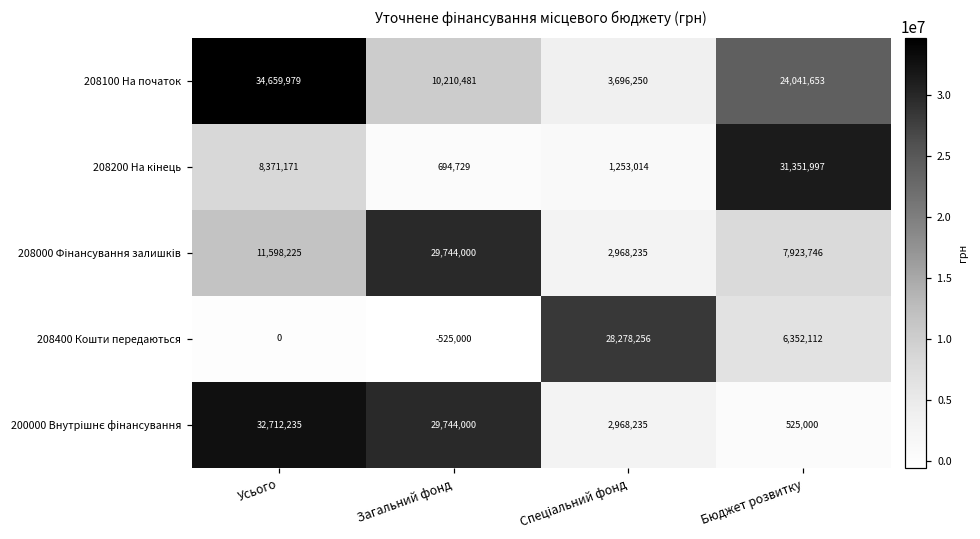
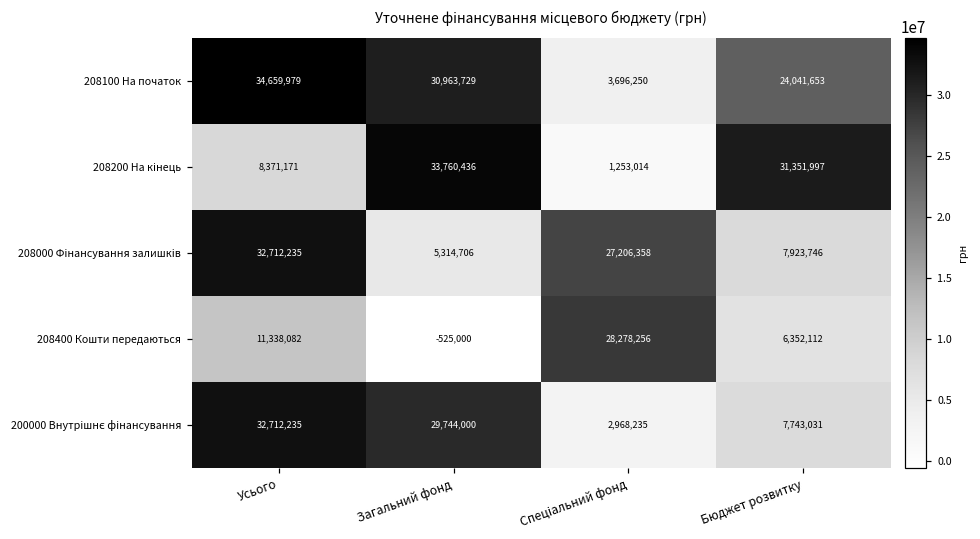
208100 На початок, Загальний фонд: 10,210,481 -> 30,963,729
208200 На кінець, Загальний фонд: 694,729 -> 33,760,436
208000 Фінансування залишків, Усього: 11,598,225 -> 32,712,235
208000 Фінансування залишків, Загальний фонд: 29,744,000 -> 5,314,706
208000 Фінансування залишків, Спеціальний фонд: 2,968,235 -> 27,206,358
208400 Кошти передаються, Усього: 0 -> 11,338,082
200000 Внутрішнє фінансування, Бюджет розвитку: 525,000 -> 7,743,031
